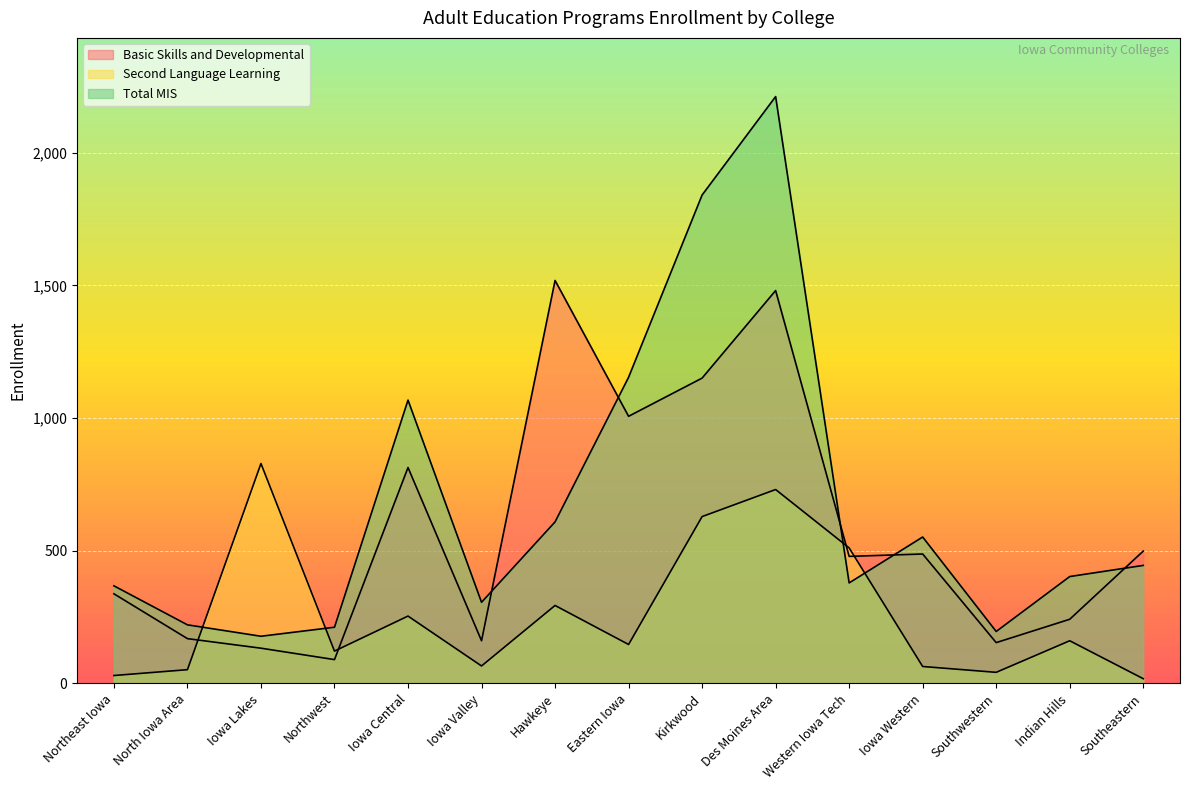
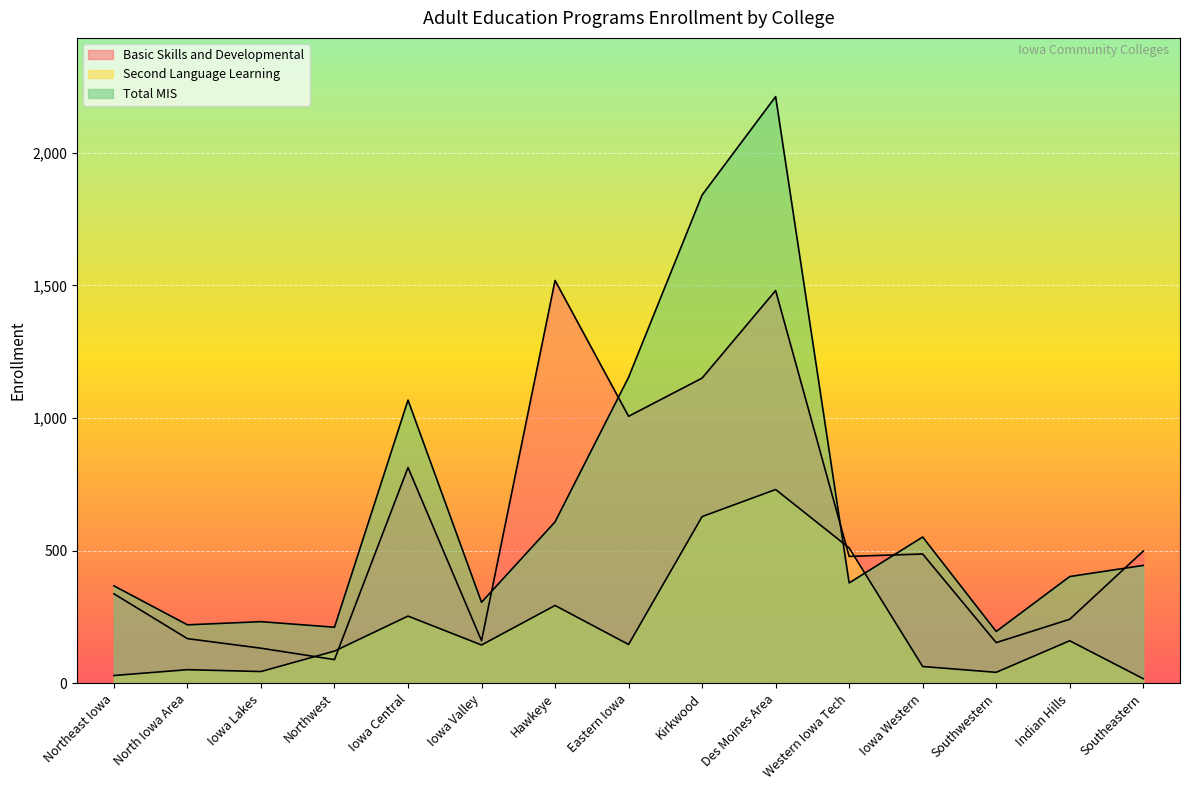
Second Language Learning, Iowa Lakes: 830 -> 50
Total MIS, Iowa Lakes: 180 -> 230
Second Language Learning, Iowa Valley: 70 -> 150
